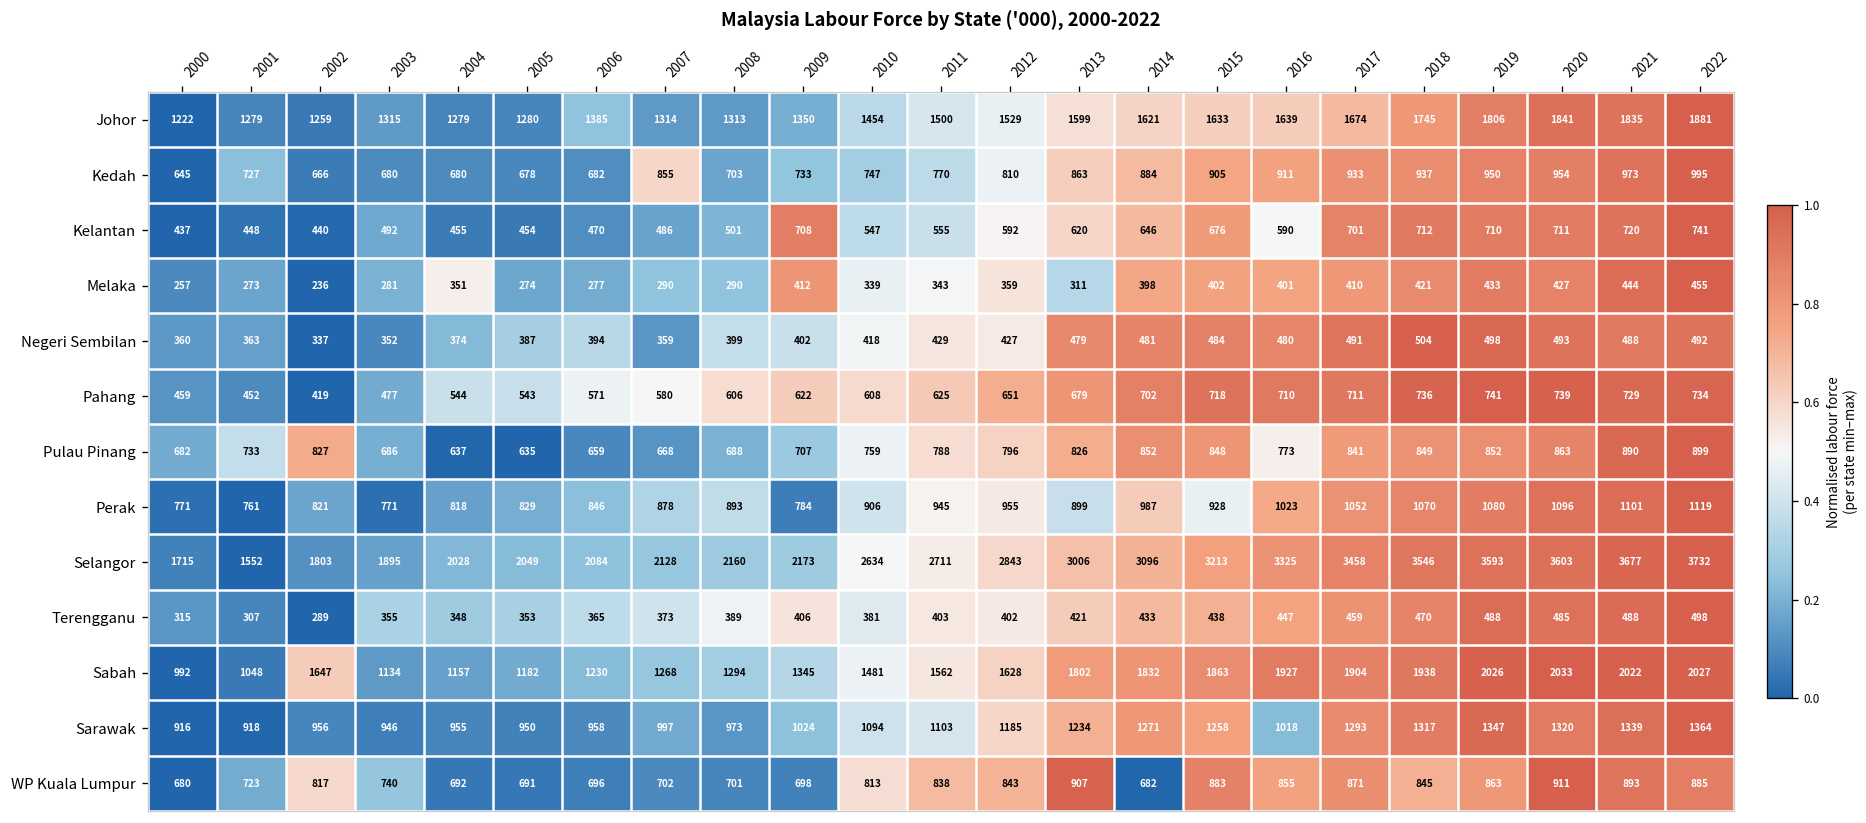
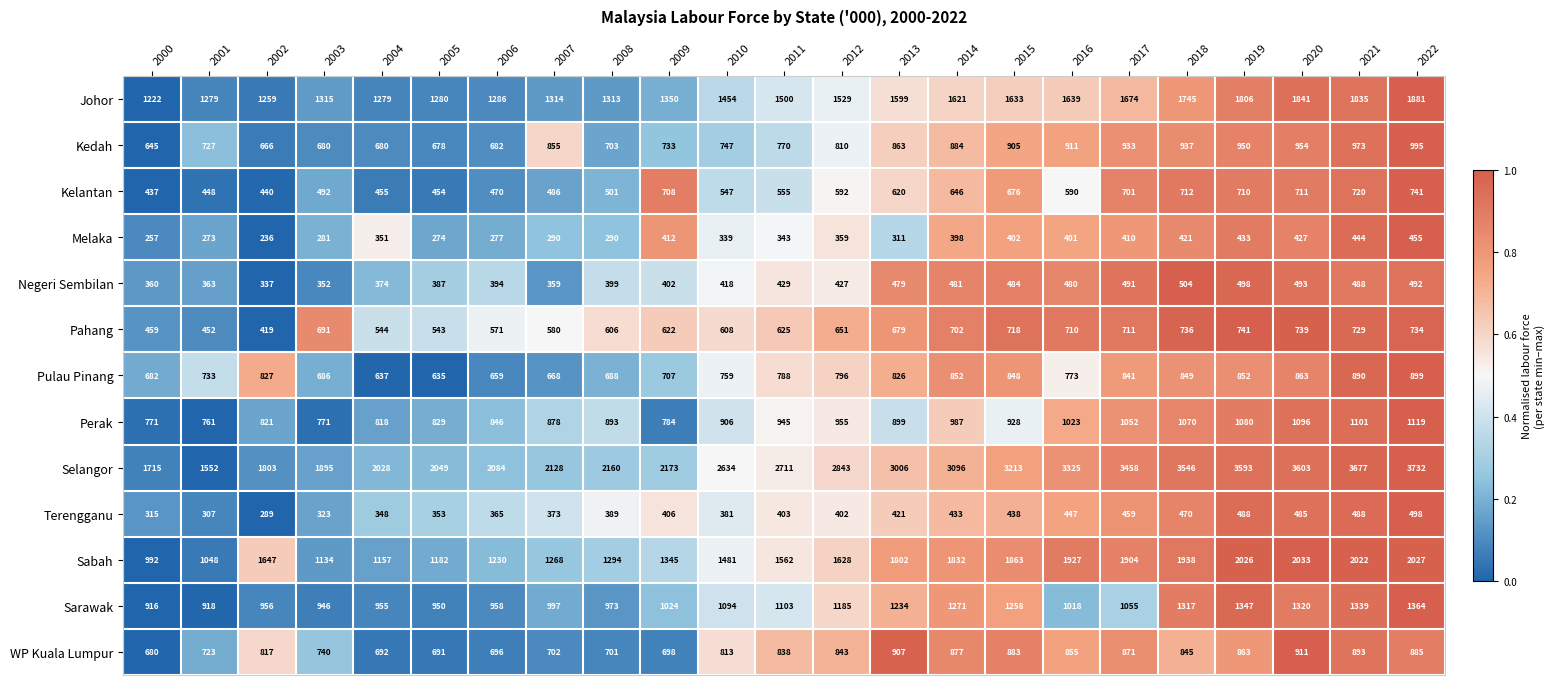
Johor, 2006: 1385 -> 1286
Pahang, 2003: 477 -> 691
Terengganu, 2003: 355 -> 323
Sarawak, 2017: 1293 -> 1055
WP Kuala Lumpur, 2014: 682 -> 877
